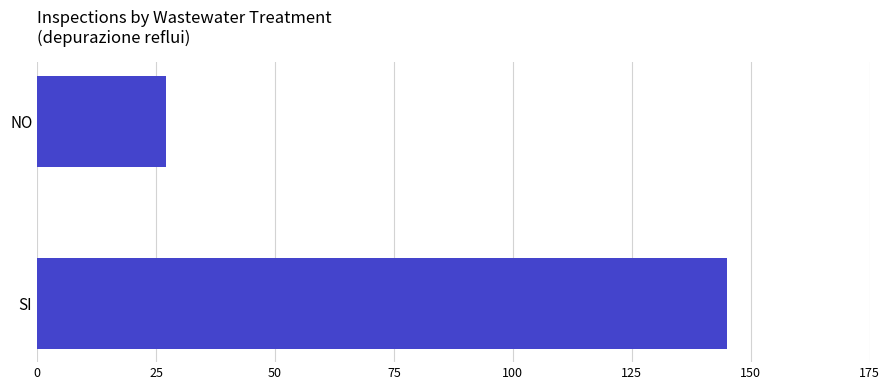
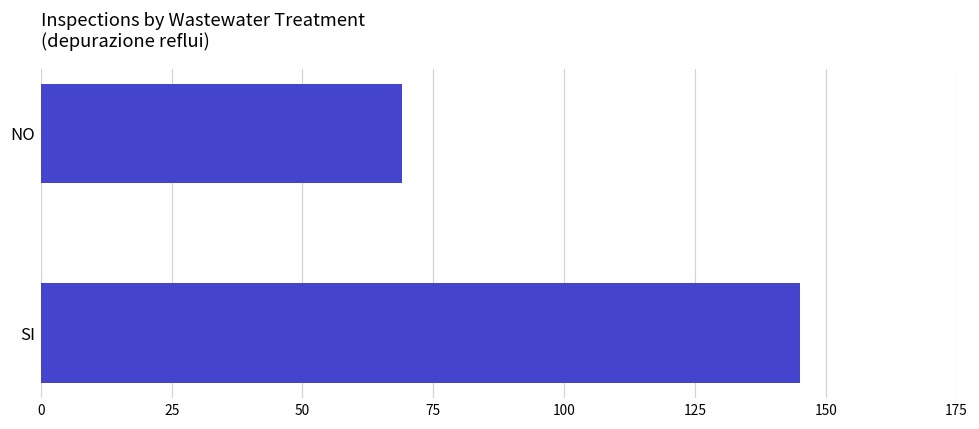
NO: 27 -> 69
